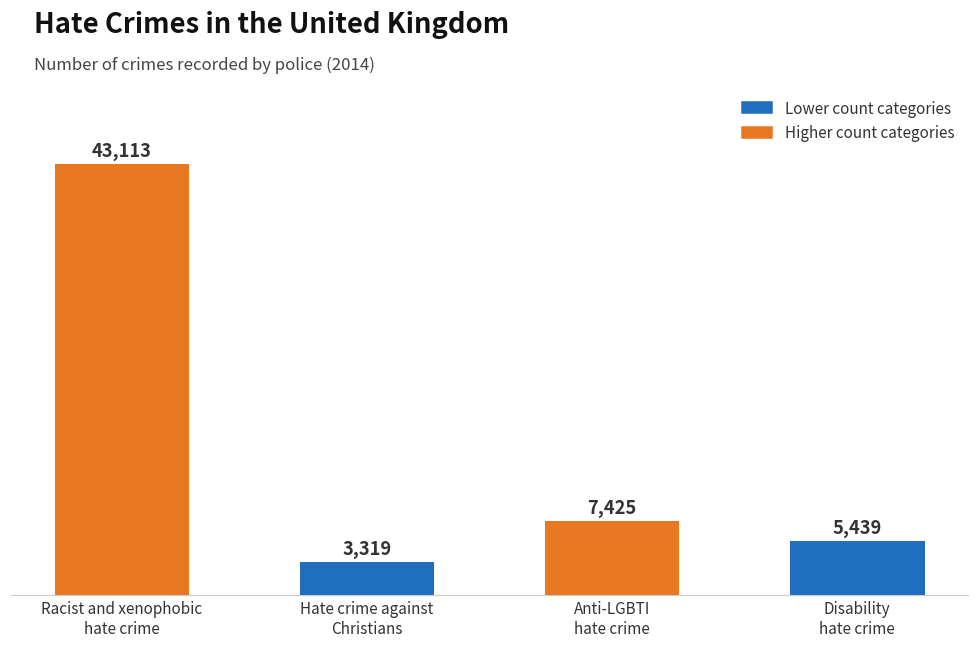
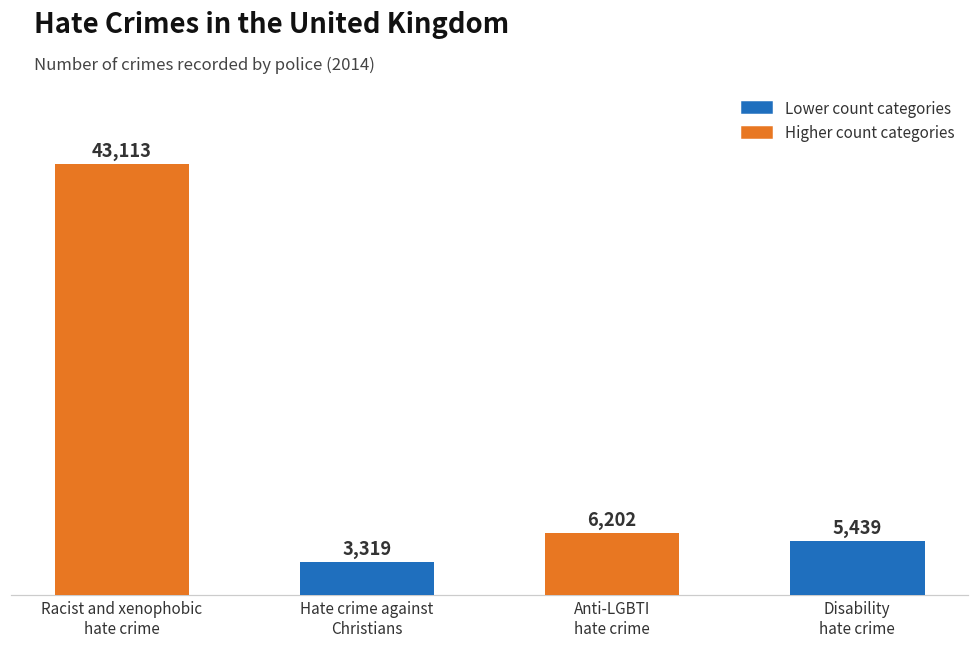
Anti-LGBTI hate crime: 7,425 -> 6,202
